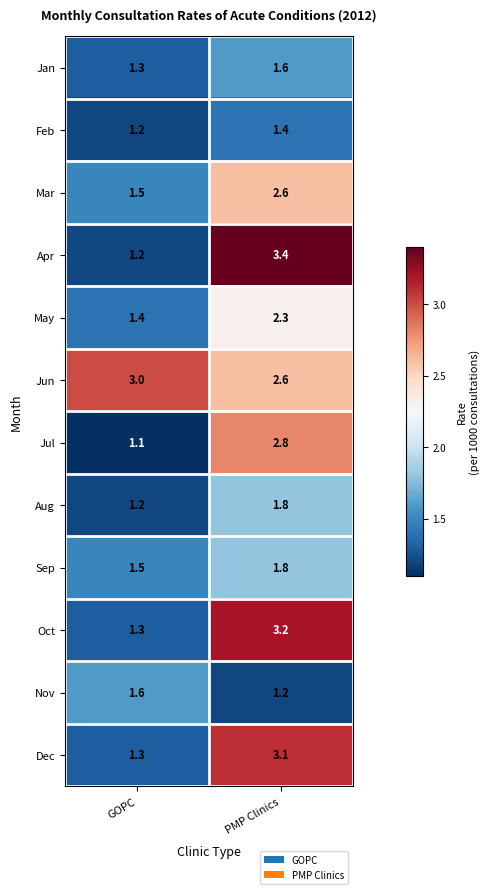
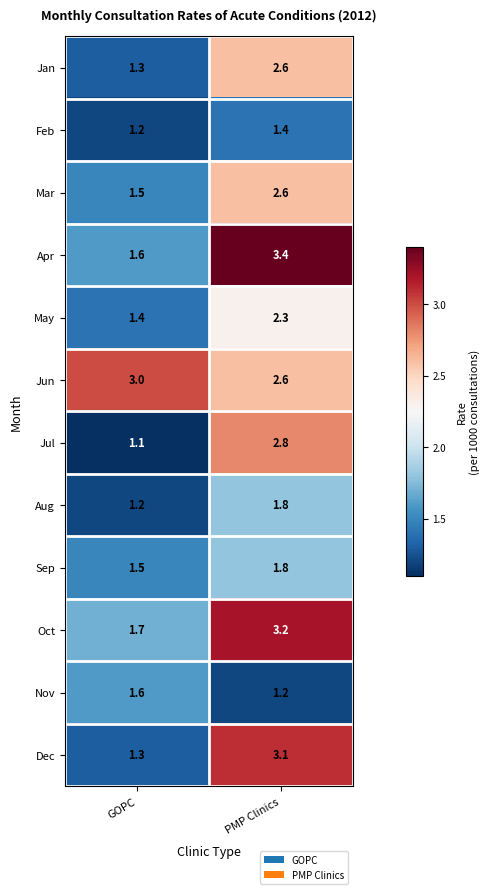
Jan, PMP Clinics: 1.6 -> 2.6
Apr, GOPC: 1.2 -> 1.6
Oct, GOPC: 1.3 -> 1.7
